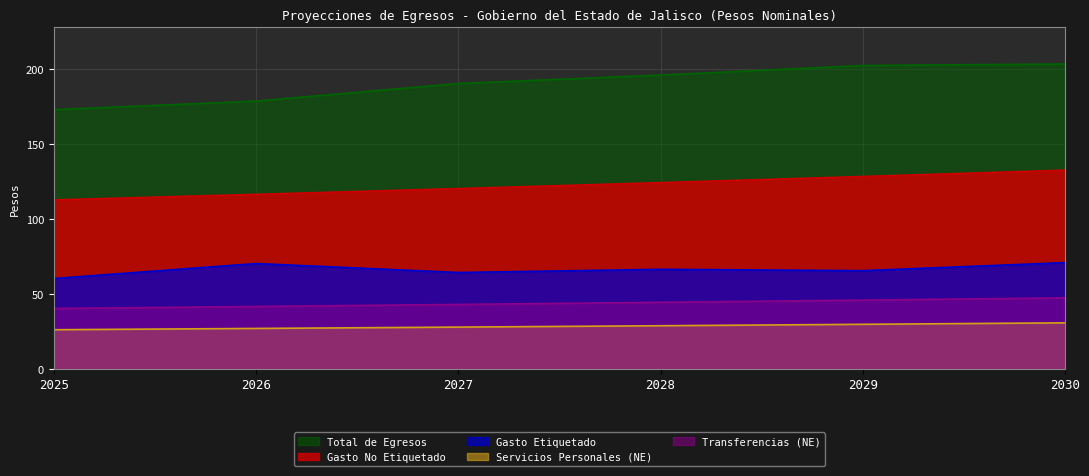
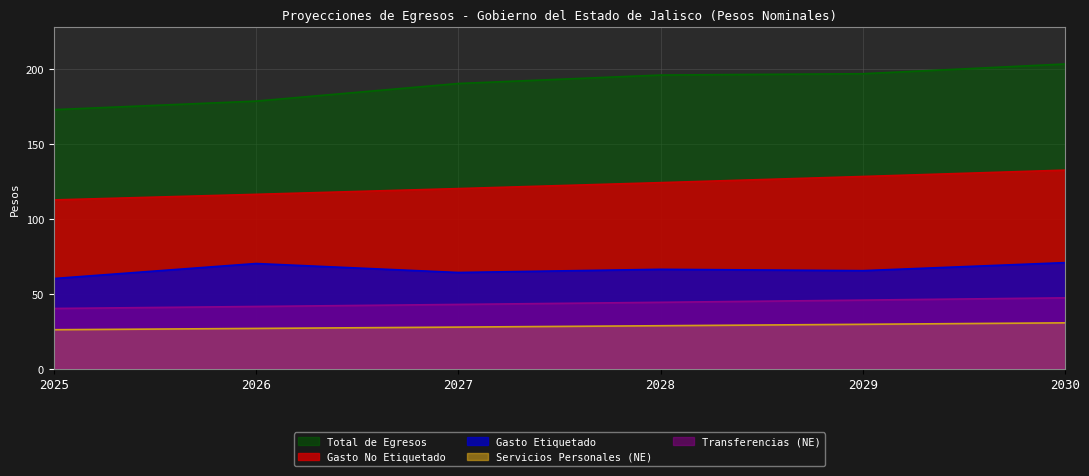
Total de Egresos, 2029: 202 -> 197
